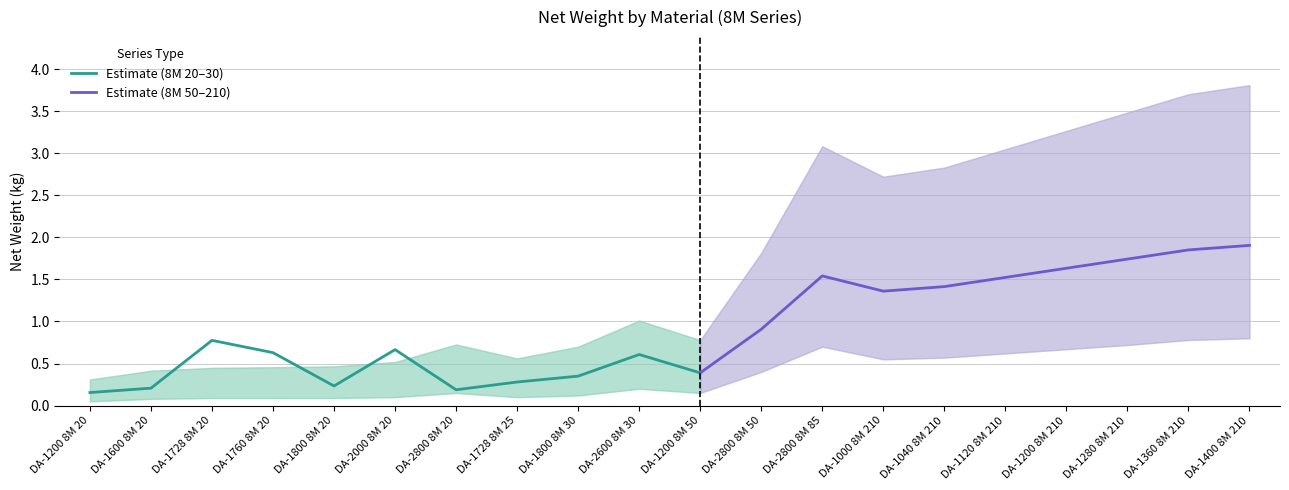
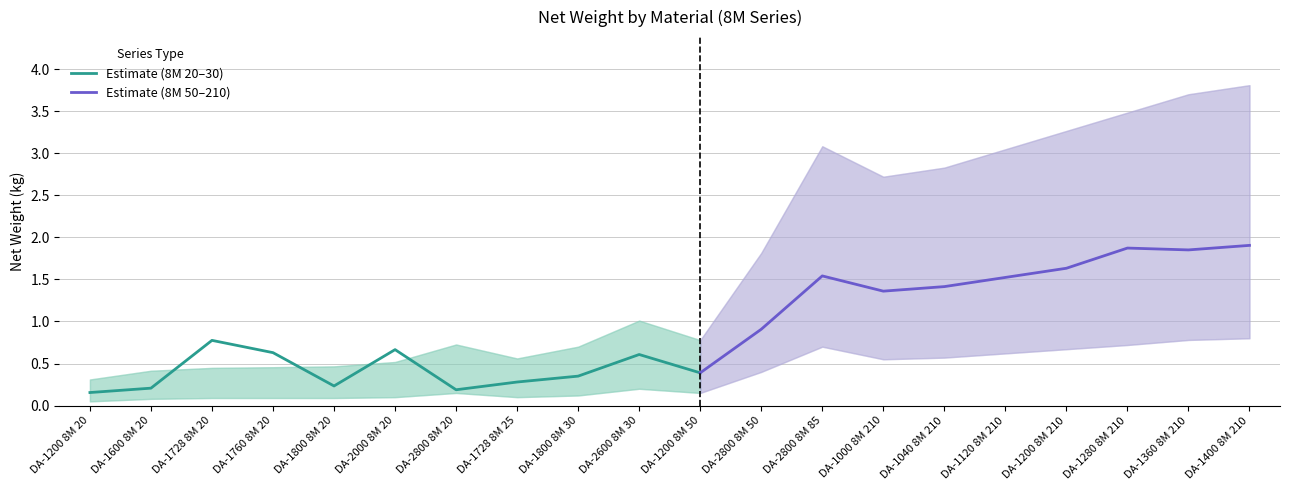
Estimate (8M 50–210), DA-1280 8M 210: 1.7 -> 1.9
